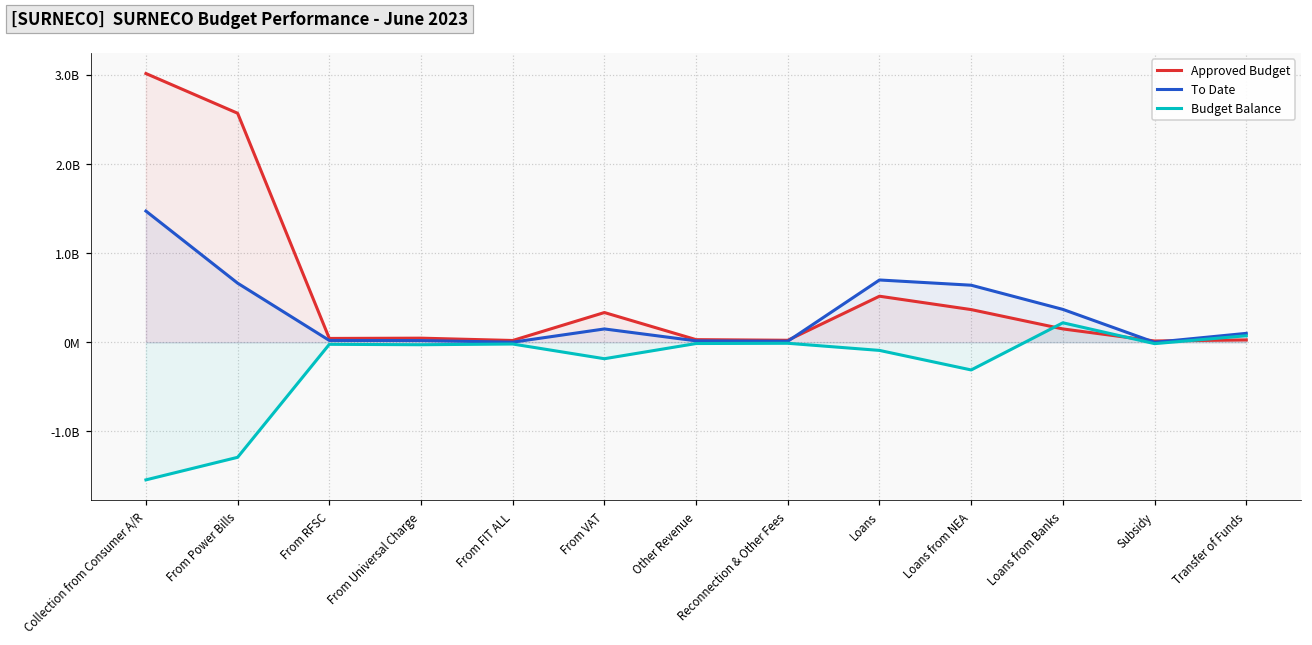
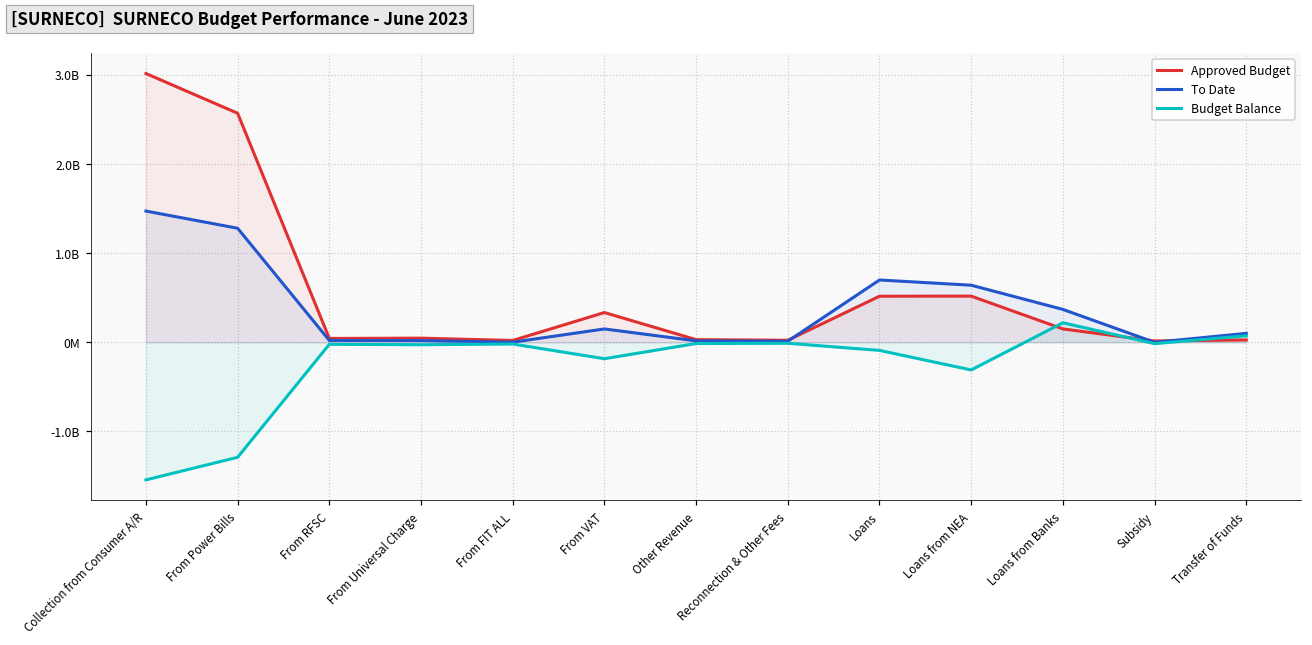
To Date, From Power Bills: 700000000 -> 1300000000
Approved Budget, Loans from NEA: 400000000 -> 500000000
